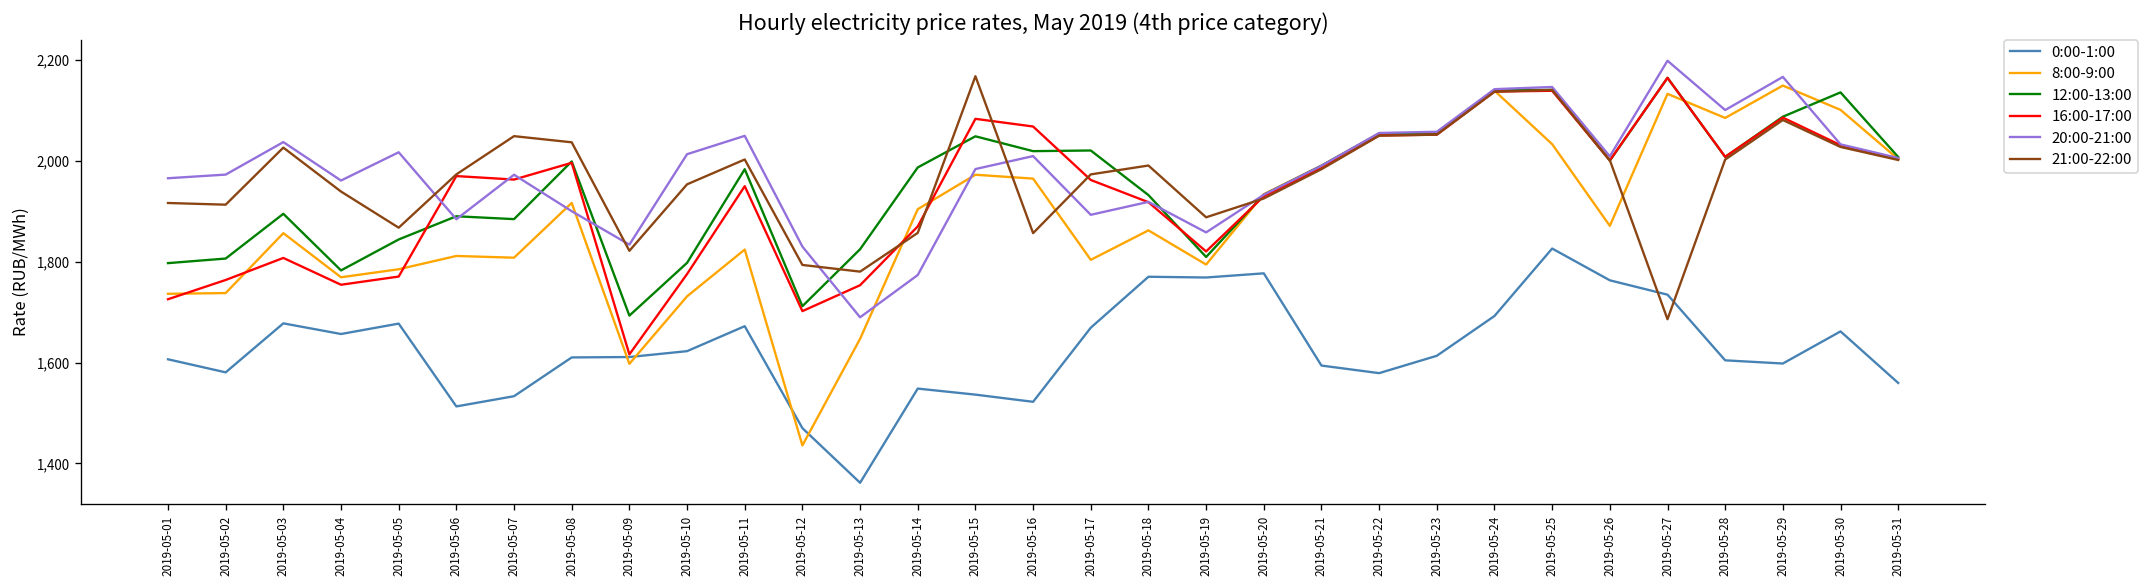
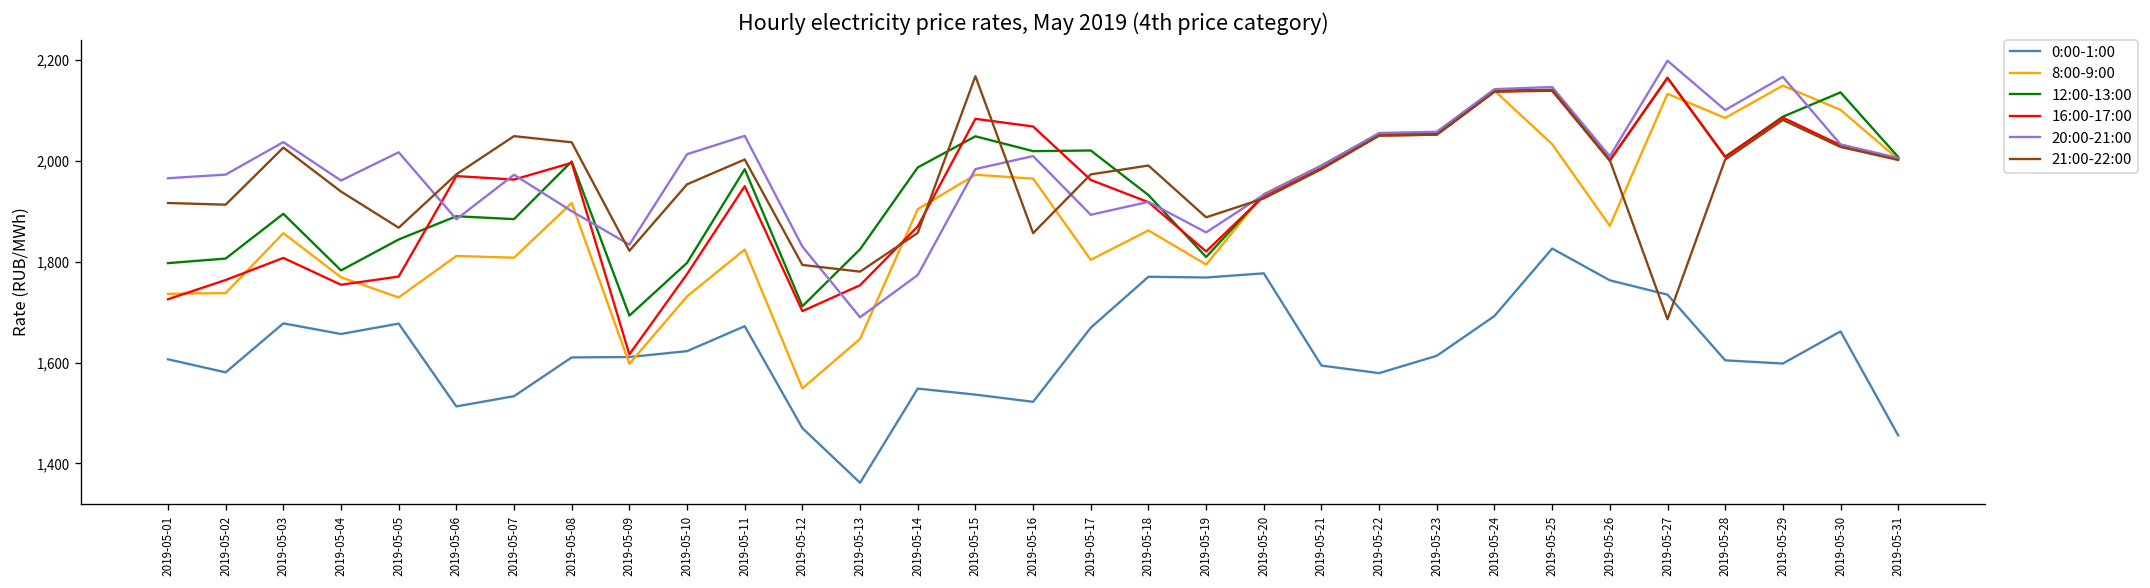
8:00-9:00, 2019-05-05: 1,780 -> 1,730
8:00-9:00, 2019-05-12: 1,440 -> 1,550
0:00-1:00, 2019-05-31: 1,560 -> 1,460
